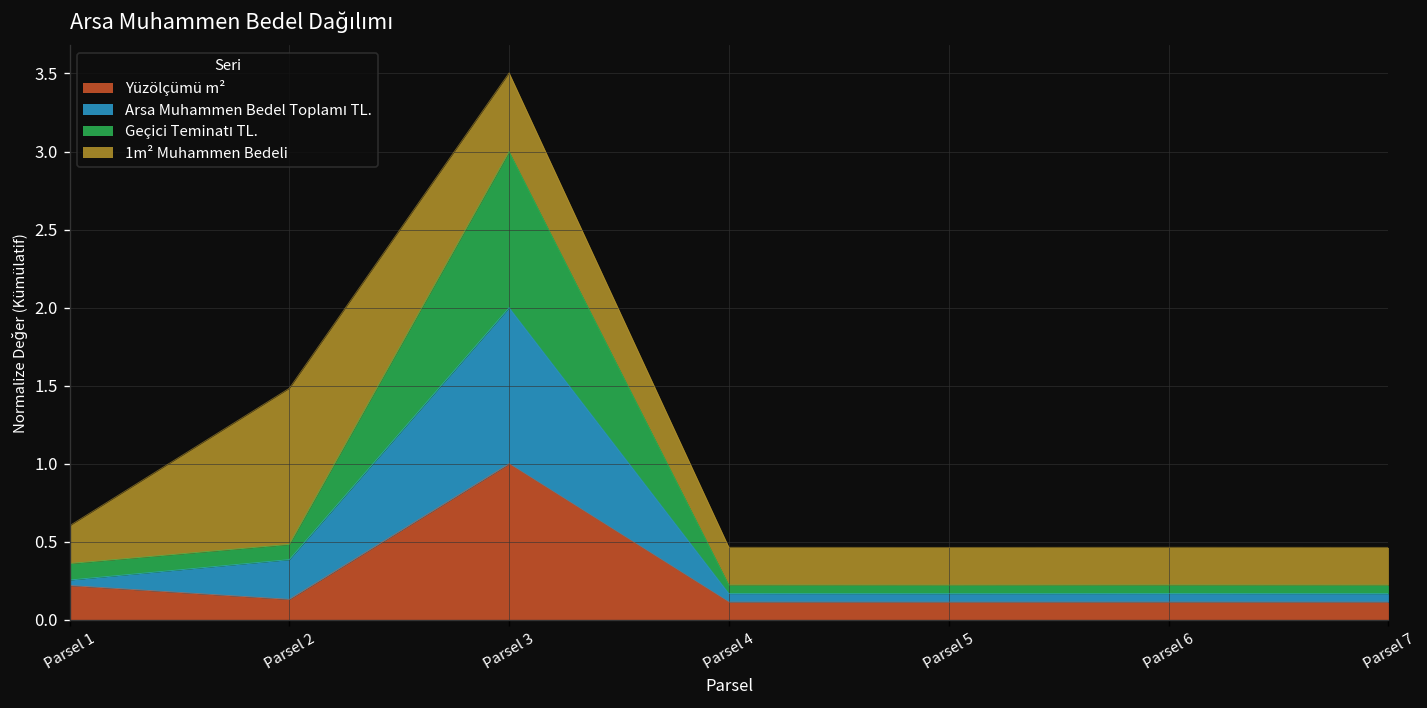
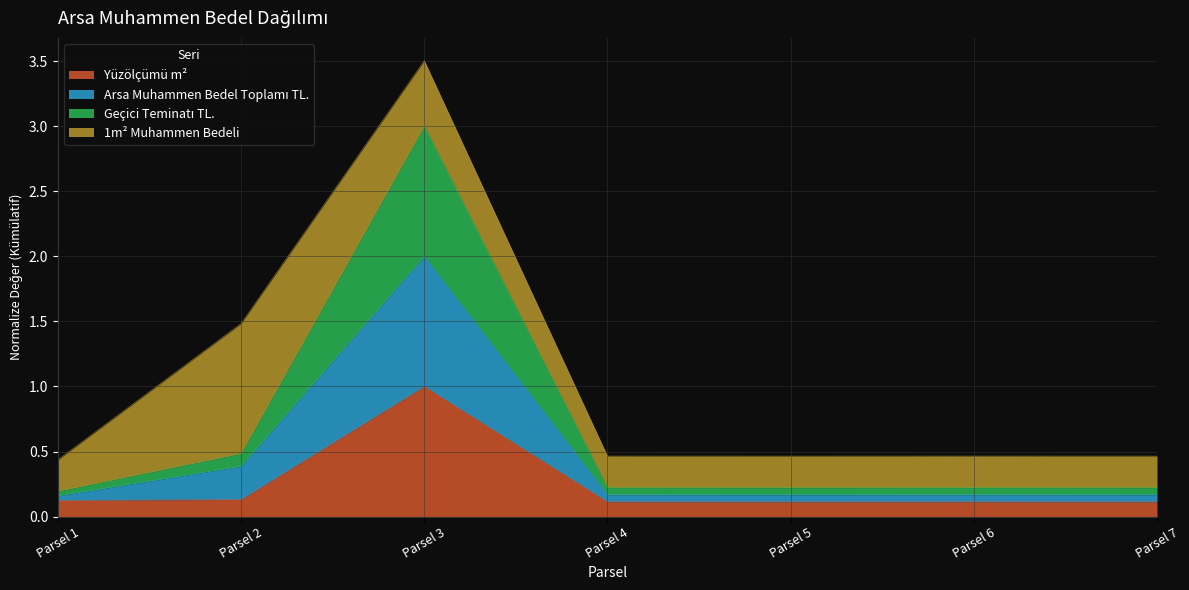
Yüzölçümü m², Parsel 1: 0.22 -> 0.12
Geçici Teminatı TL., Parsel 1: 0.11 -> 0.04
